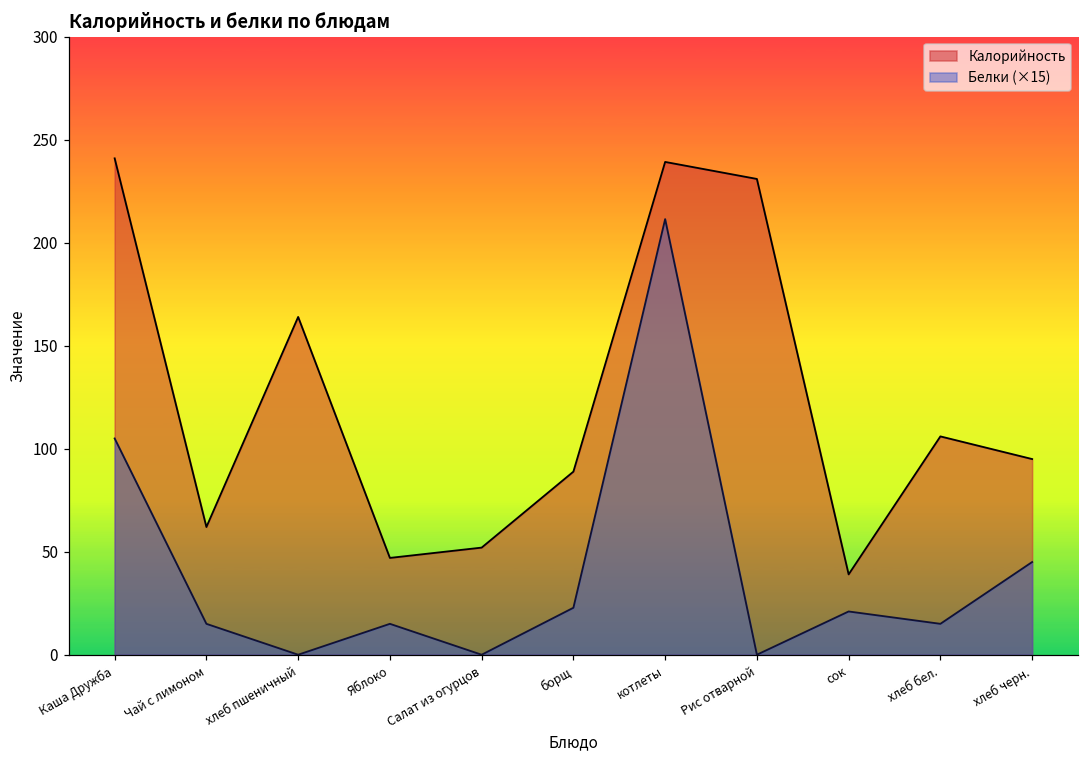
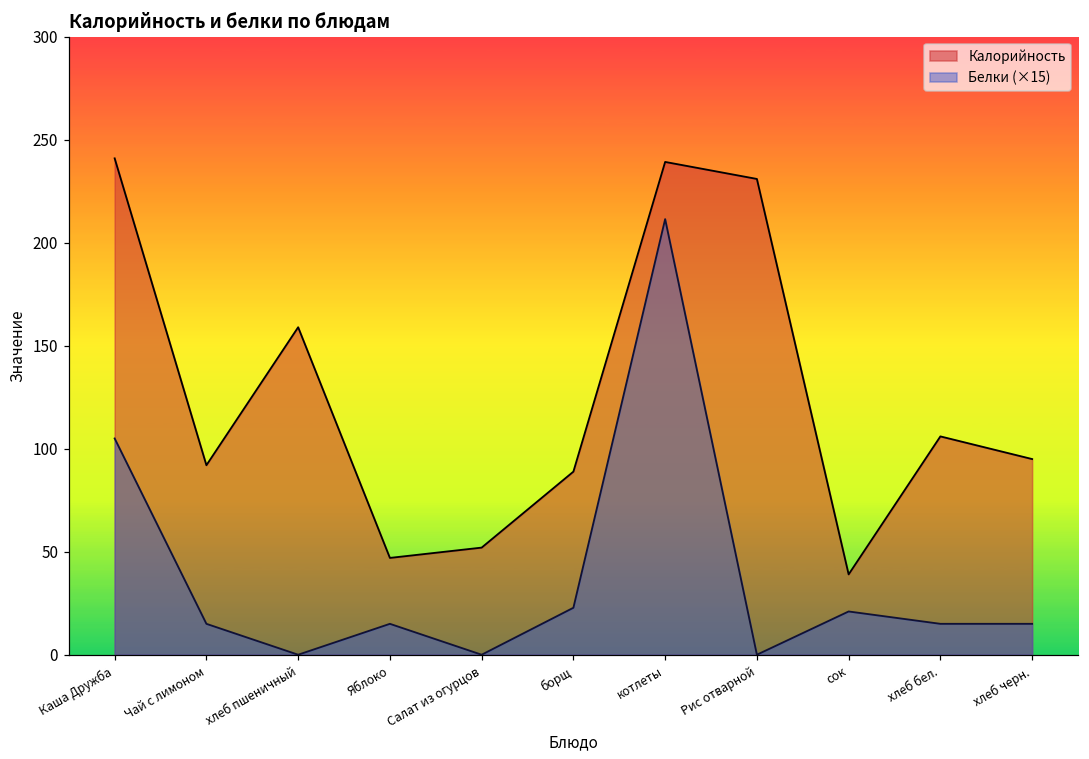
Калорийность, Чай с лимоном: 62 -> 92
Калорийность, хлеб пшеничный: 164 -> 159
Белки (×15), хлеб черн.: 45 -> 15
